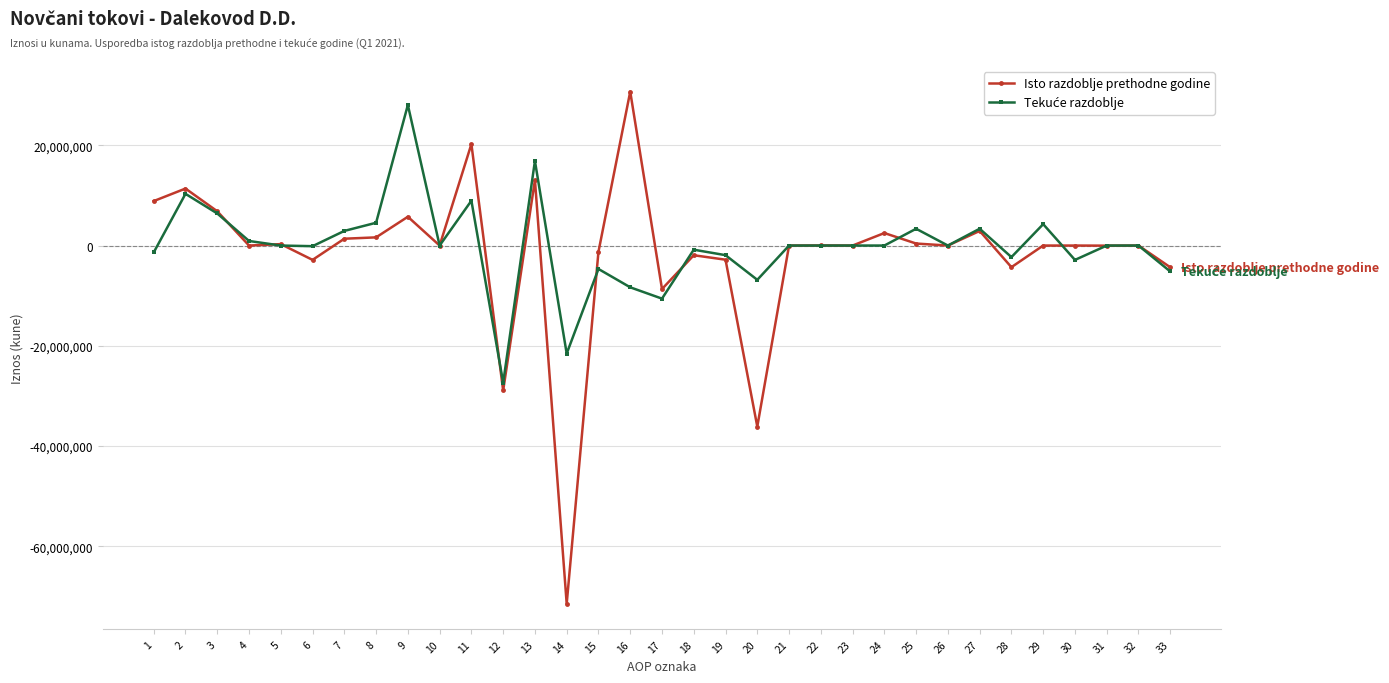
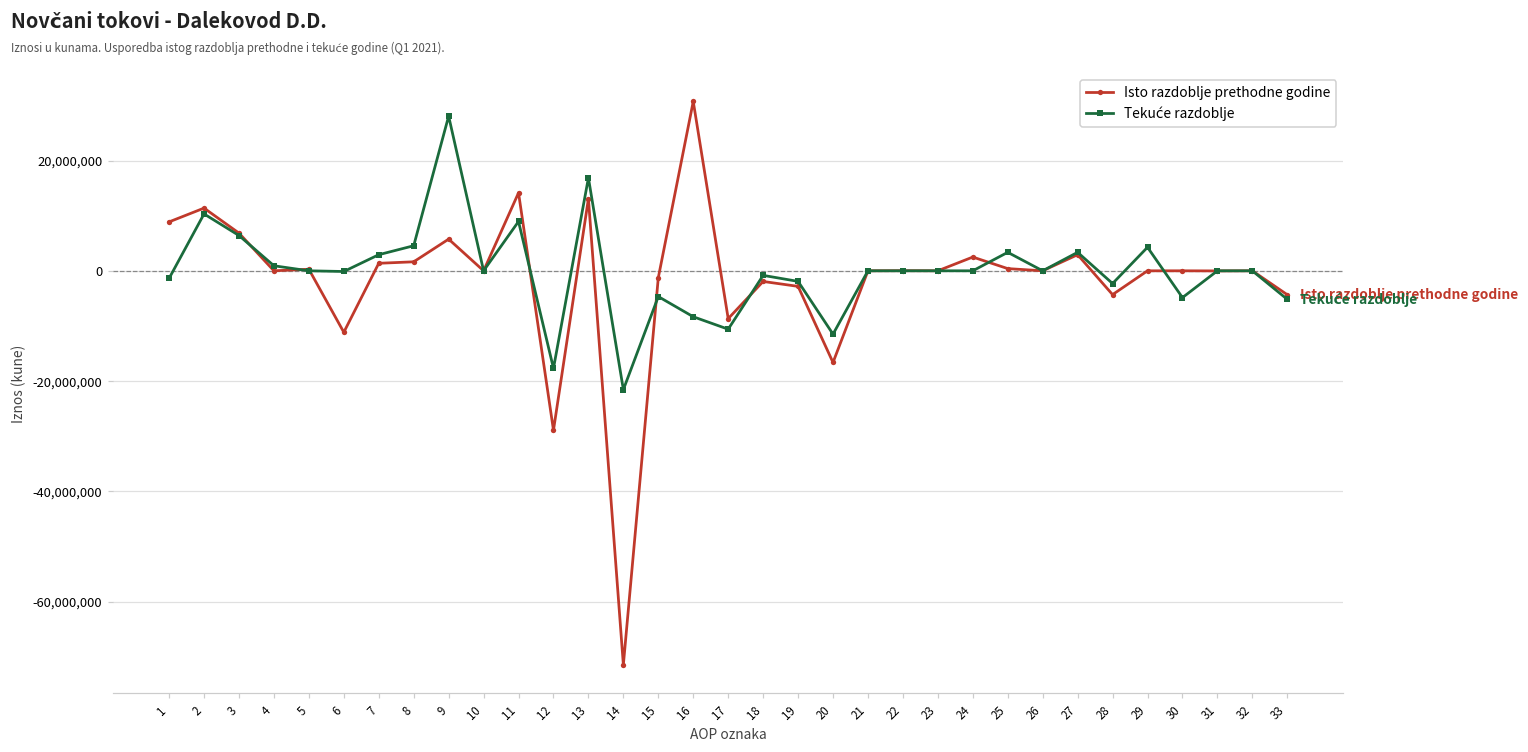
Isto razdoblje prethodne godine, 6: -3,000,000 -> -11,000,000
Isto razdoblje prethodne godine, 11: 20,000,000 -> 14,000,000
Tekuće razdoblje, 12: -27,000,000 -> -18,000,000
Isto razdoblje prethodne godine, 20: -36,000,000 -> -17,000,000
Tekuće razdoblje, 20: -7,000,000 -> -11,000,000
Tekuće razdoblje, 30: -3,000,000 -> -5,000,000
